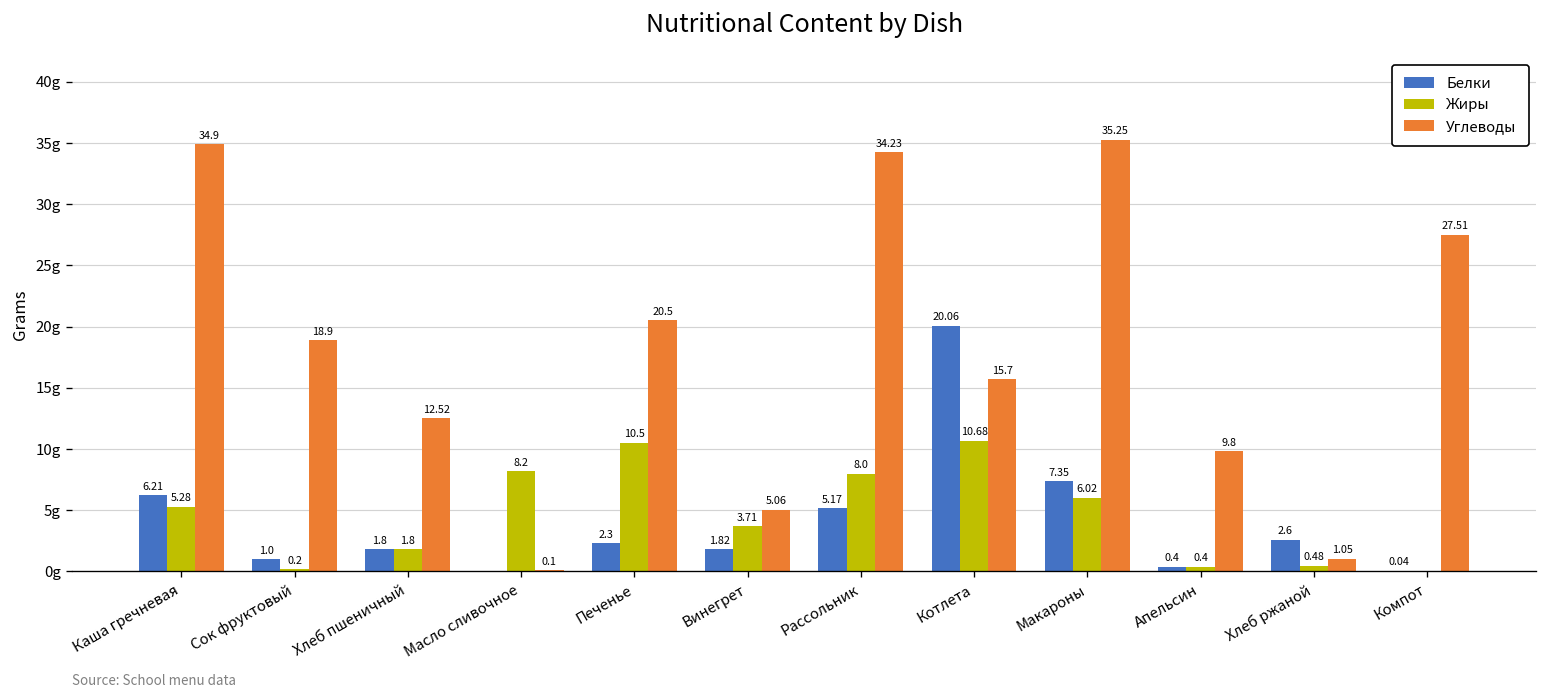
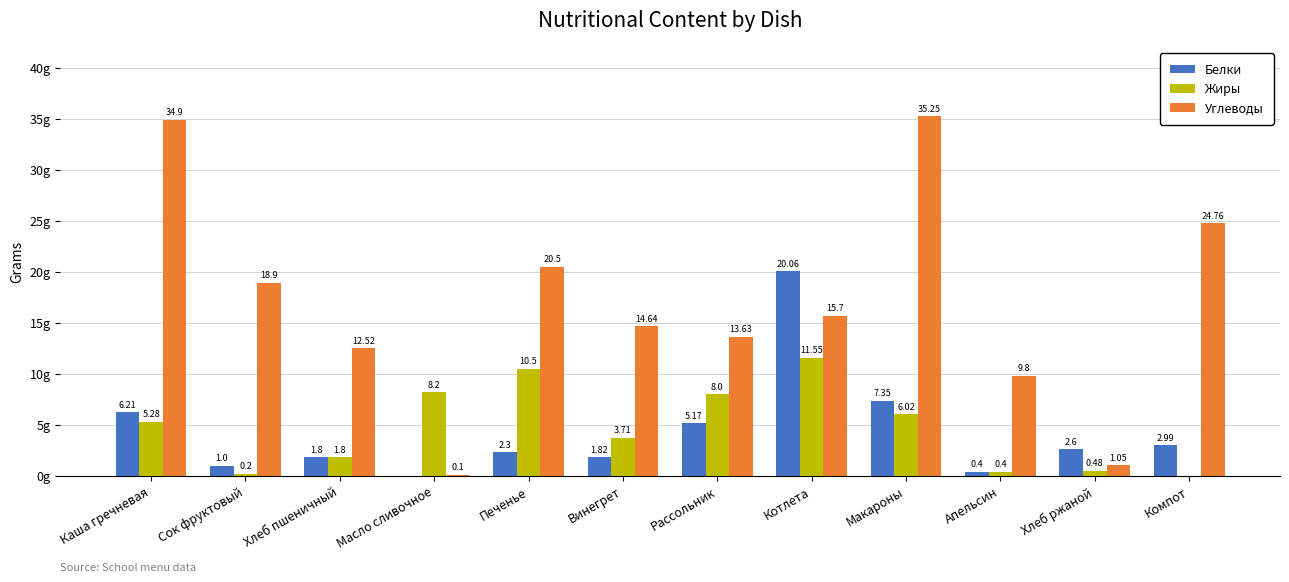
Углеводы, Винегрет: 5.06 -> 14.64
Углеводы, Рассольник: 34.23 -> 13.63
Жиры, Котлета: 10.68 -> 11.55
Белки, Компот: 0.04 -> 2.99
Углеводы, Компот: 27.51 -> 24.76
